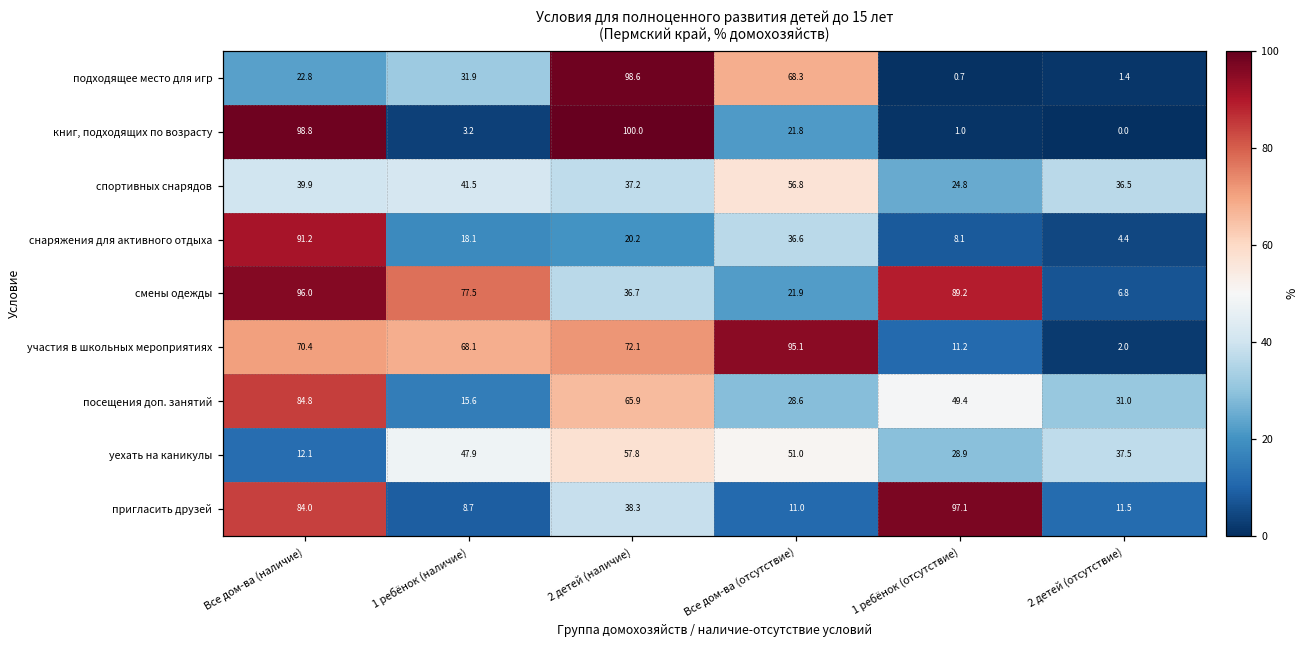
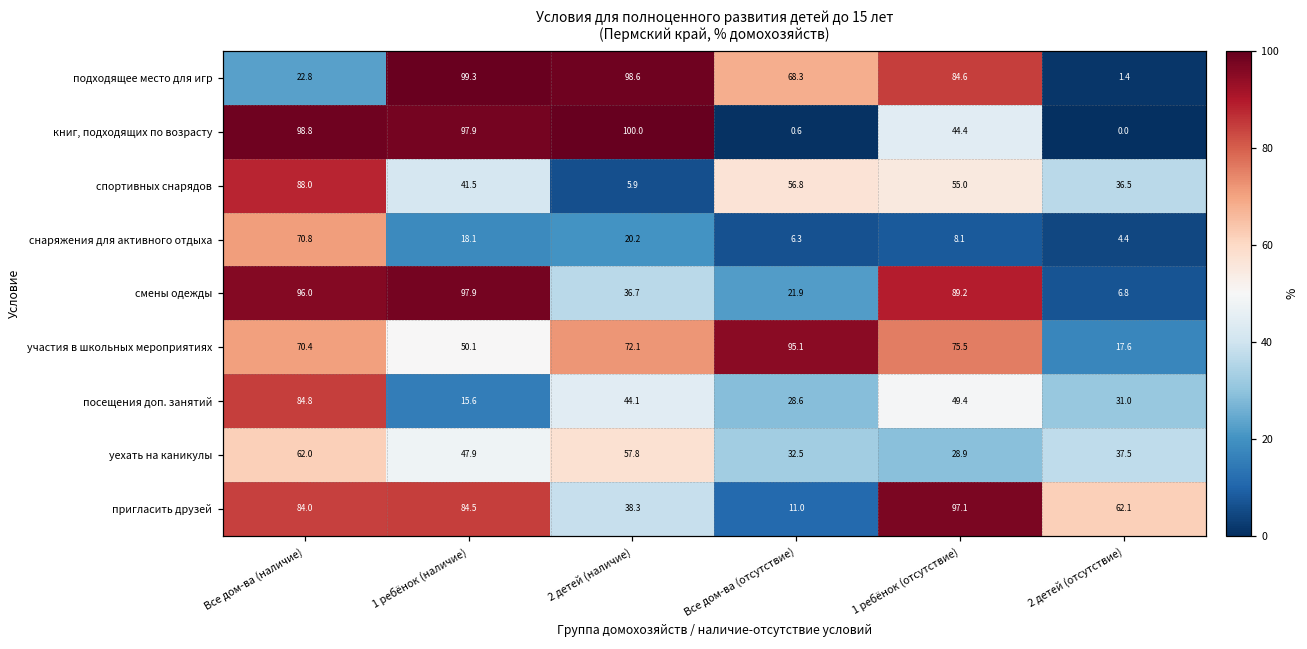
подходящее место для игр, 1 ребёнок (наличие): 31.9 -> 99.3
подходящее место для игр, 1 ребёнок (отсутствие): 0.7 -> 84.6
книг, подходящих по возрасту, 1 ребёнок (наличие): 3.2 -> 97.9
книг, подходящих по возрасту, Все дом-ва (отсутствие): 21.8 -> 0.6
книг, подходящих по возрасту, 1 ребёнок (отсутствие): 1.0 -> 44.4
спортивных снарядов, Все дом-ва (наличие): 39.9 -> 88.0
спортивных снарядов, 2 детей (наличие): 37.2 -> 5.9
спортивных снарядов, 1 ребёнок (отсутствие): 24.8 -> 55.0
снаряжения для активного отдыха, Все дом-ва (наличие): 91.2 -> 70.8
снаряжения для активного отдыха, Все дом-ва (отсутствие): 36.6 -> 6.3
смены одежды, 1 ребёнок (наличие): 77.5 -> 97.9
участия в школьных мероприятиях, 1 ребёнок (наличие): 68.1 -> 50.1
участия в школьных мероприятиях, 1 ребёнок (отсутствие): 11.2 -> 75.5
участия в школьных мероприятиях, 2 детей (отсутствие): 2.0 -> 17.6
посещения доп. занятий, 2 детей (наличие): 65.9 -> 44.1
уехать на каникулы, Все дом-ва (наличие): 12.1 -> 62.0
уехать на каникулы, Все дом-ва (отсутствие): 51.0 -> 32.5
пригласить друзей, 1 ребёнок (наличие): 8.7 -> 84.5
пригласить друзей, 2 детей (отсутствие): 11.5 -> 62.1
